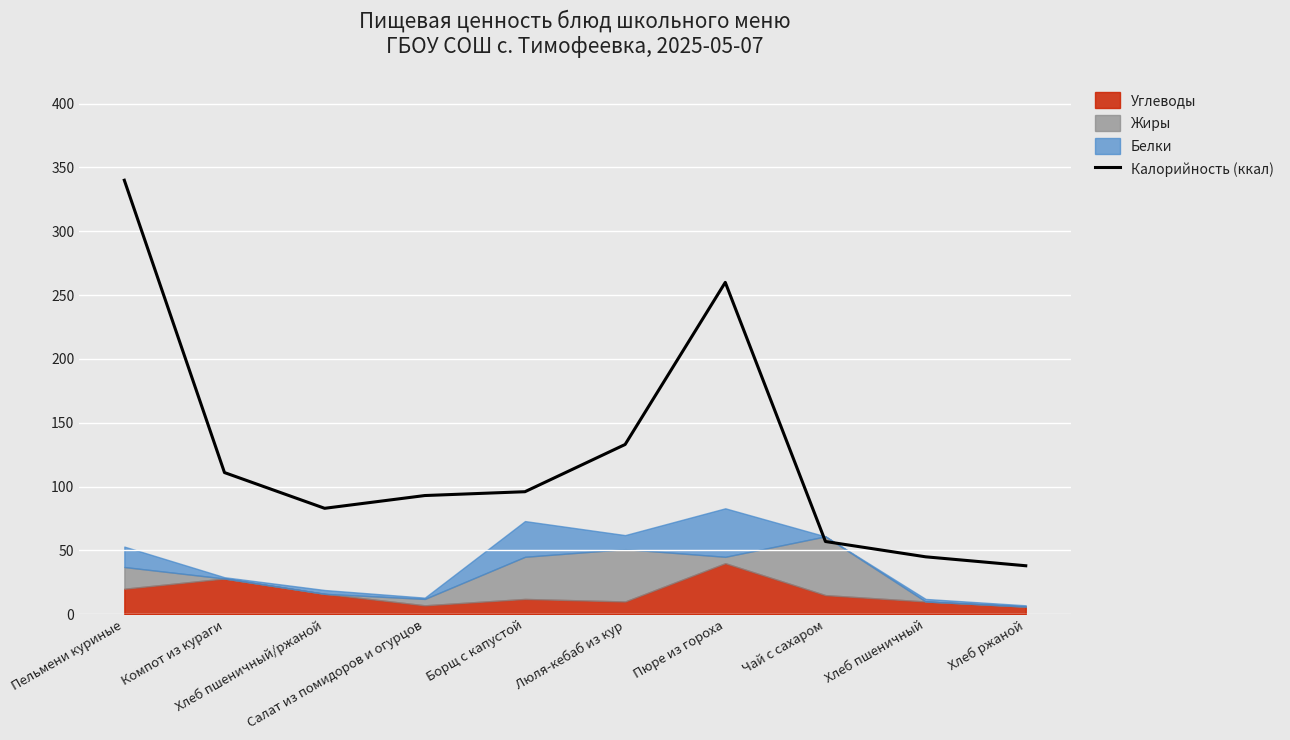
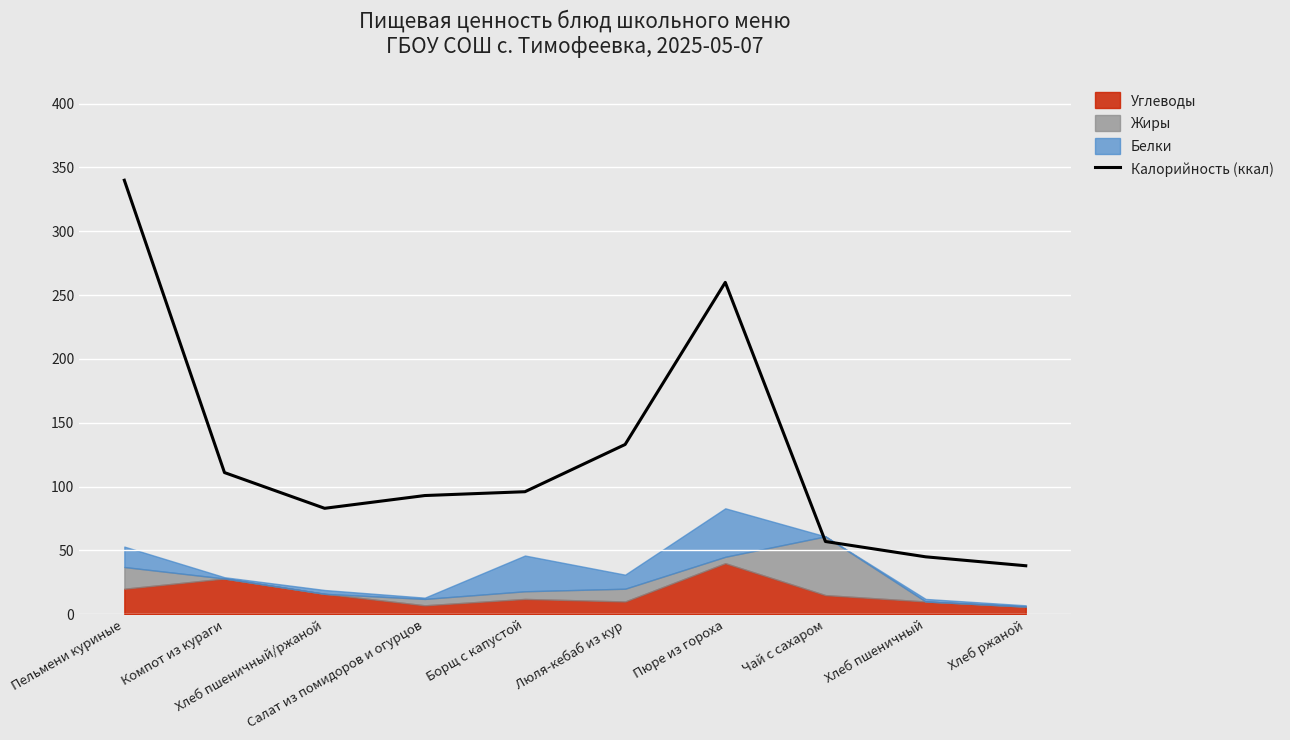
Жиры, Борщ с капустой: 33 -> 6
Жиры, Люля-кебаб из кур: 41 -> 10
